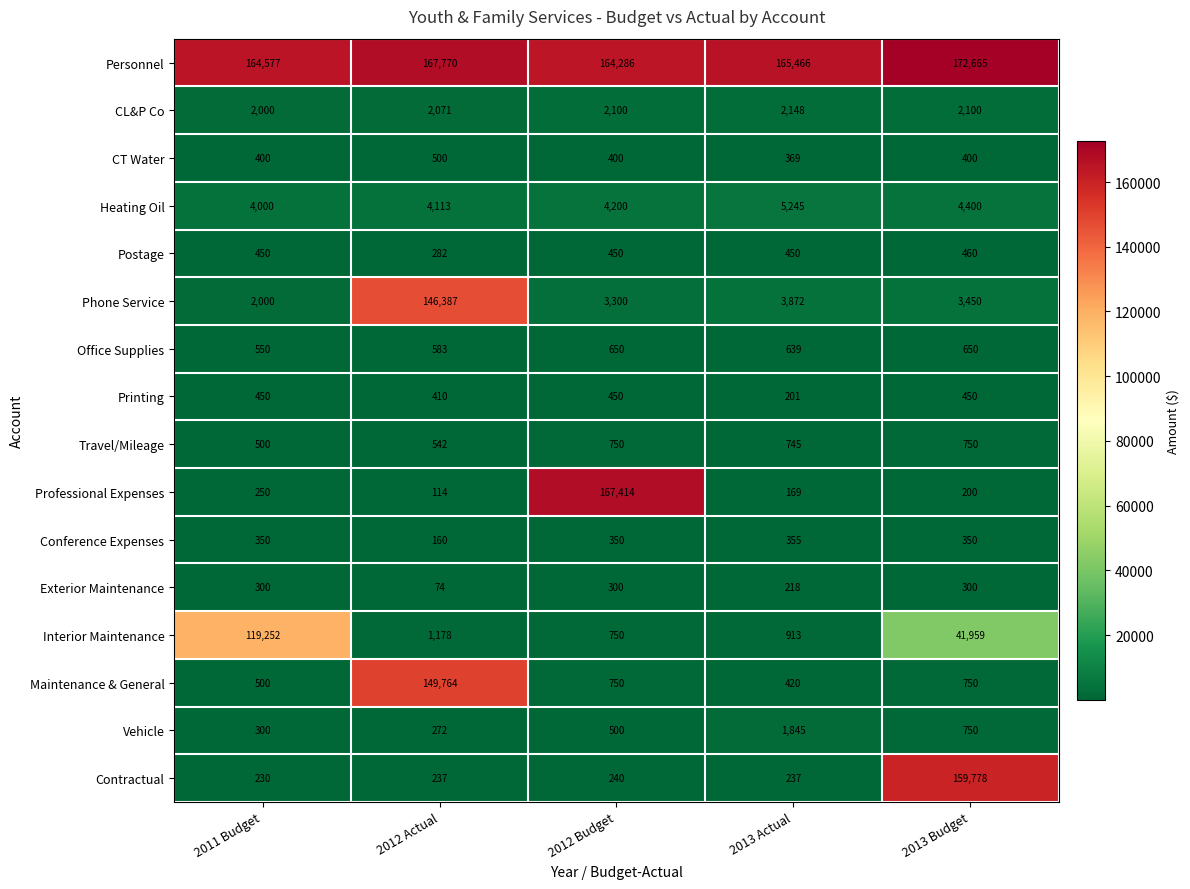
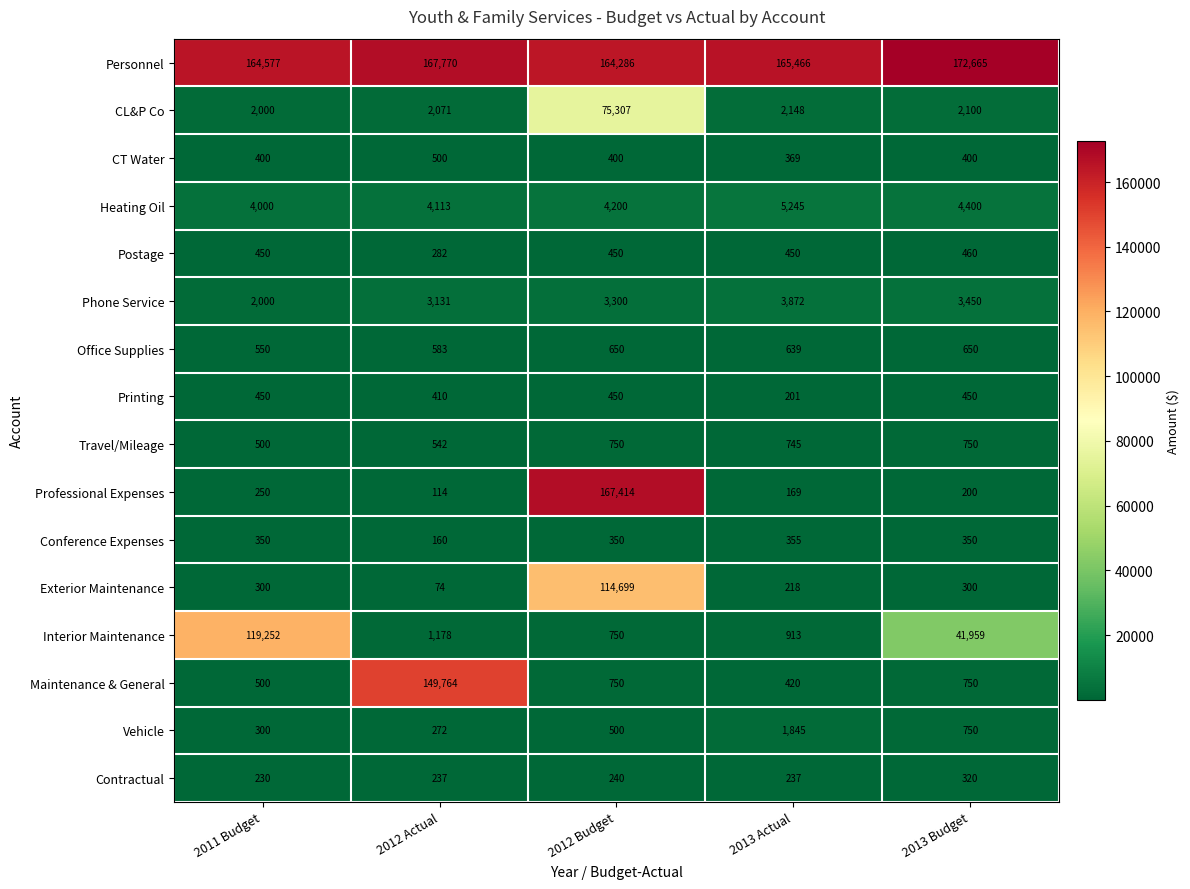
CL&P Co, 2012 Budget: 2,100 -> 75,307
Phone Service, 2012 Actual: 146,387 -> 3,131
Exterior Maintenance, 2012 Budget: 300 -> 114,699
Contractual, 2013 Budget: 159,778 -> 320
